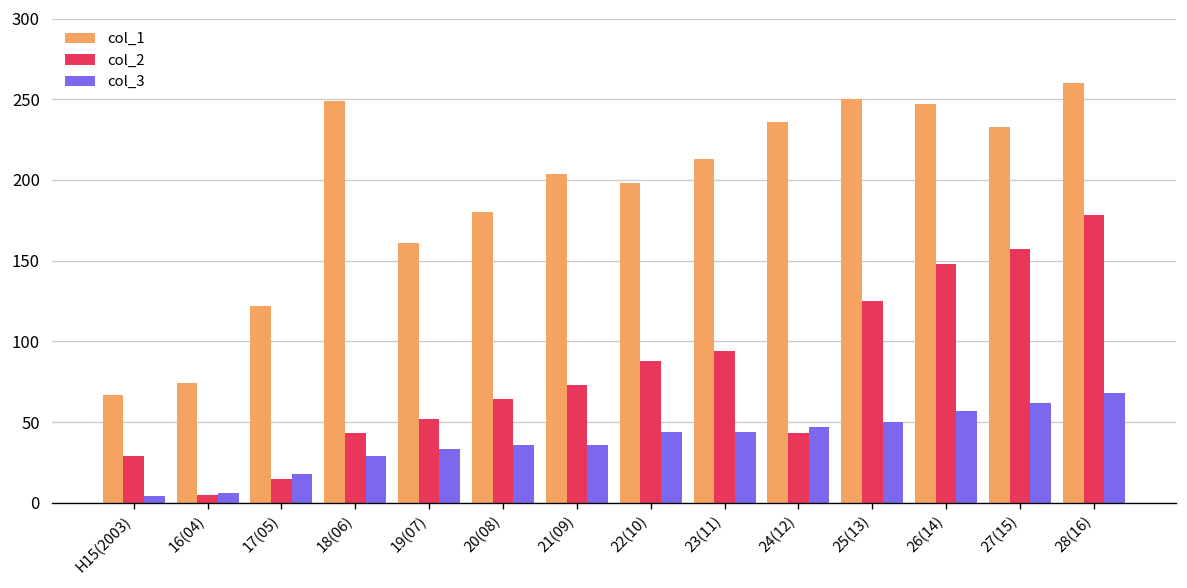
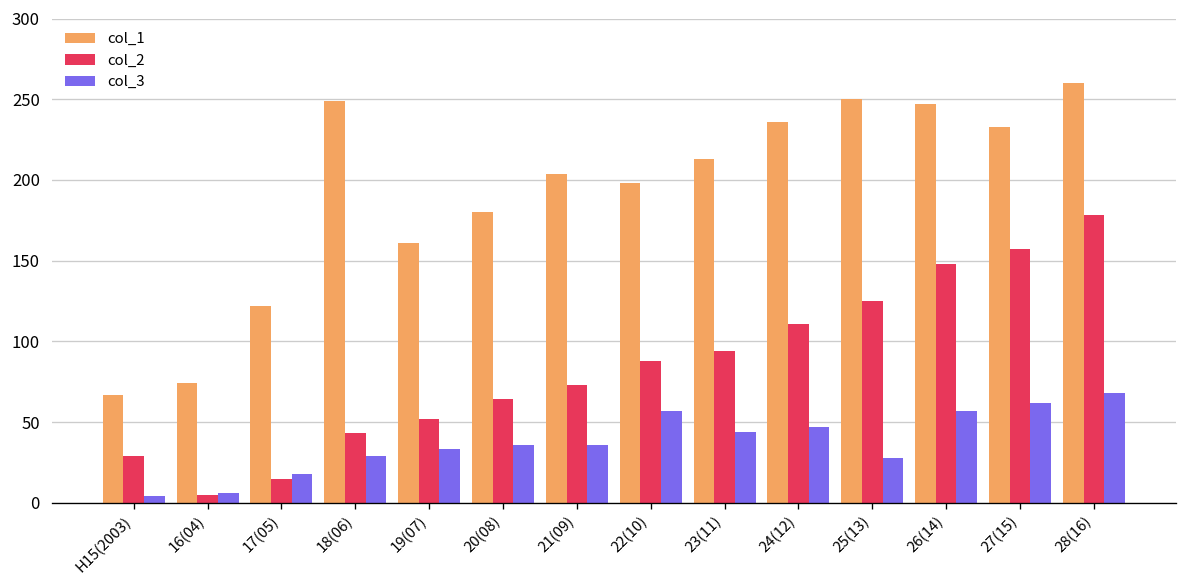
col_3, 22(10): 44 -> 57
col_2, 24(12): 43 -> 111
col_3, 25(13): 50 -> 28
